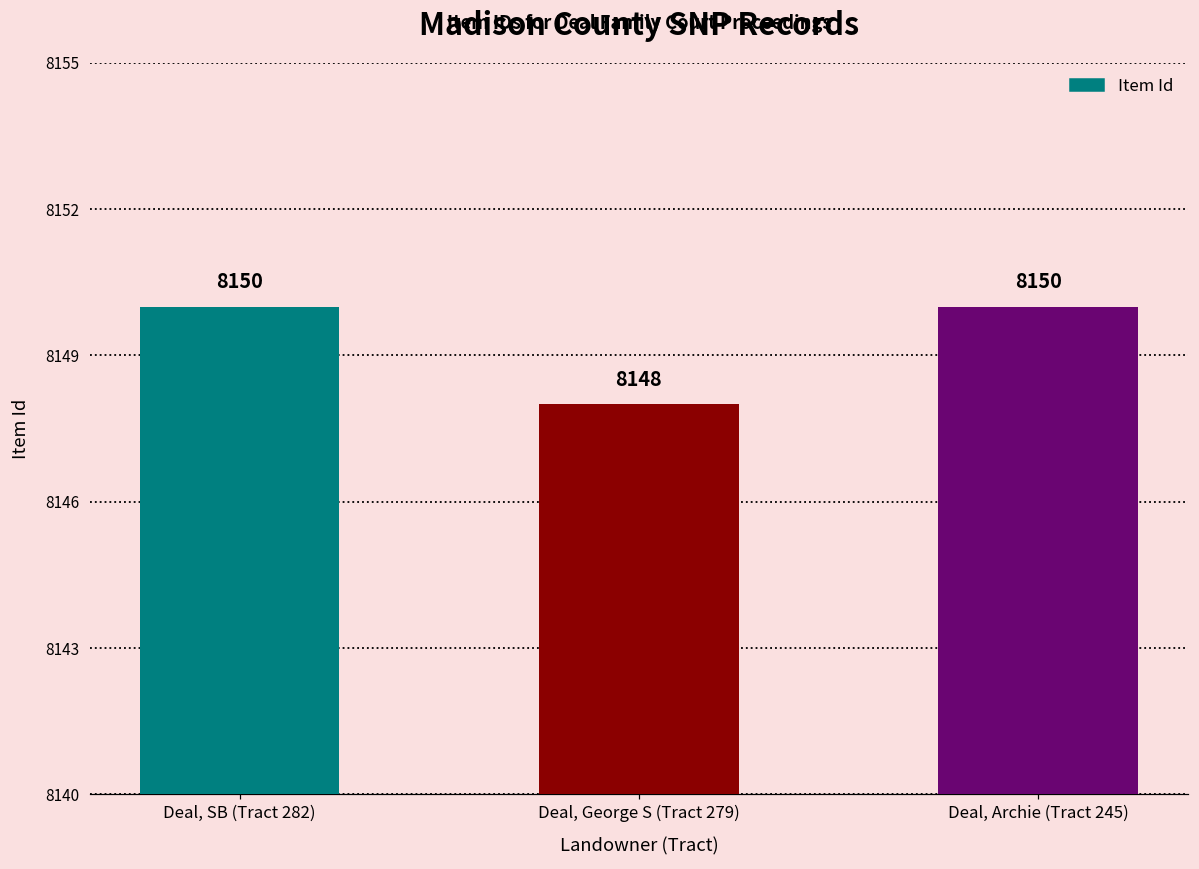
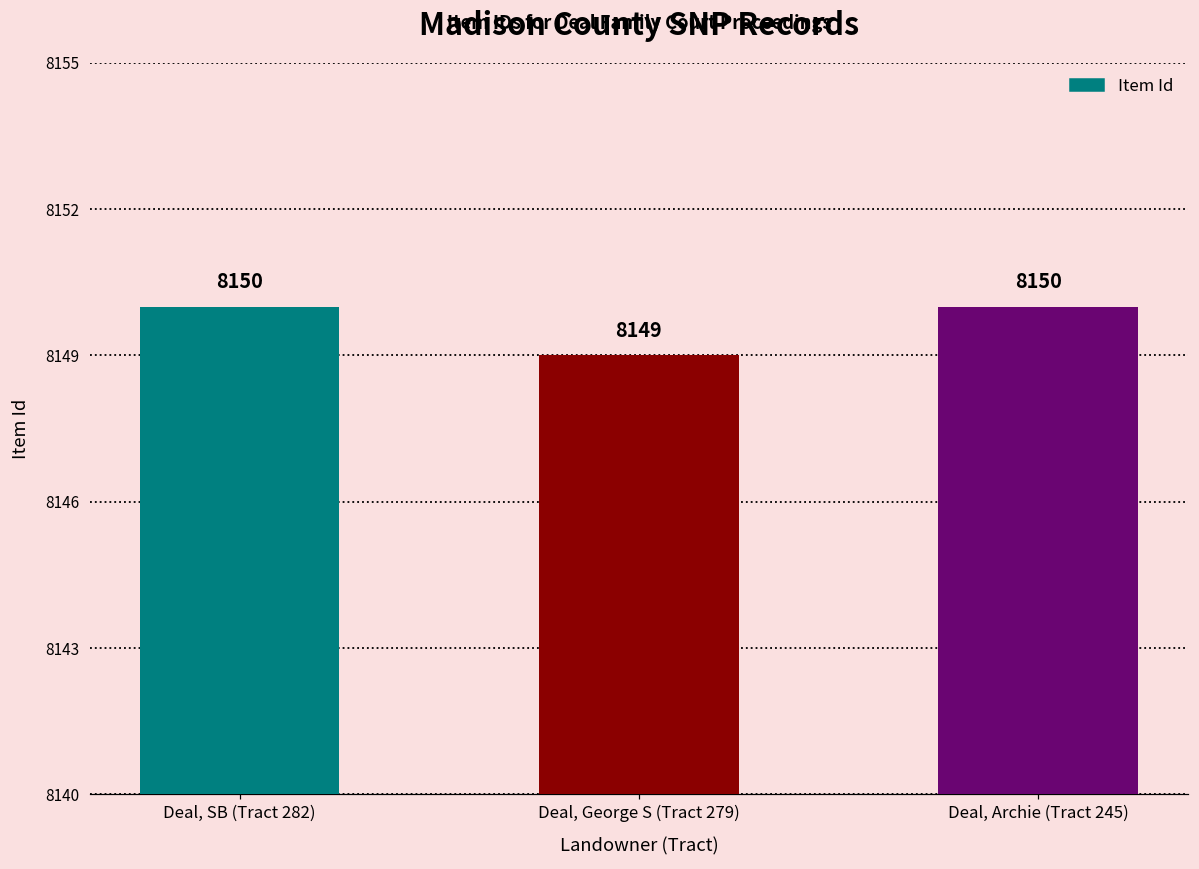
Deal, George S (Tract 279): 8148 -> 8149
